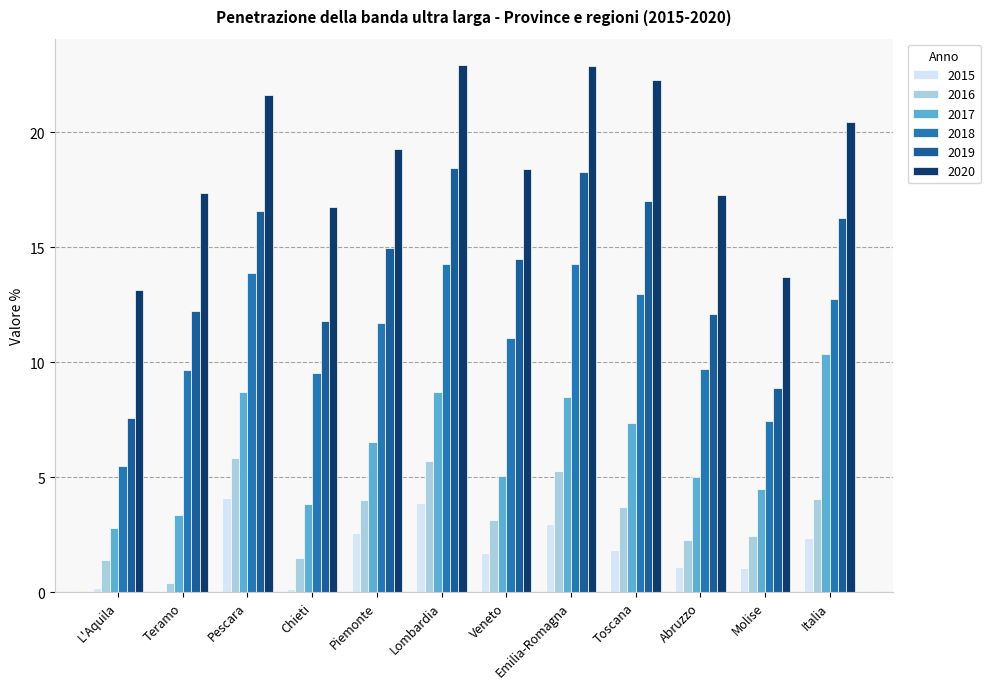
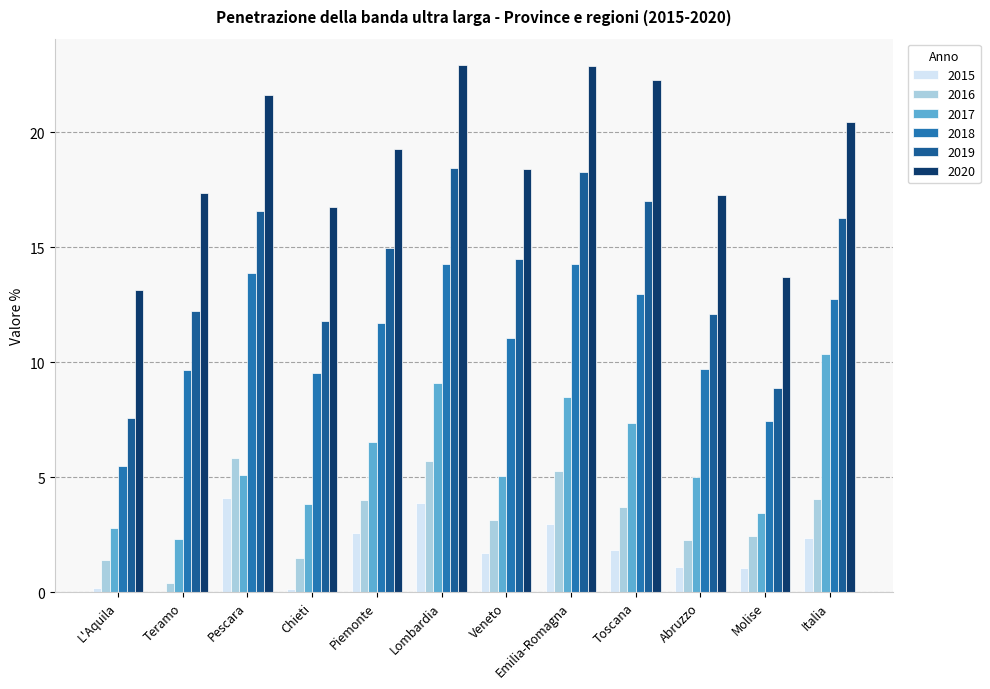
2017, Teramo: 3.4 -> 2.3
2017, Pescara: 8.7 -> 5.1
2017, Lombardia: 8.7 -> 9.1
2017, Molise: 4.5 -> 3.4
